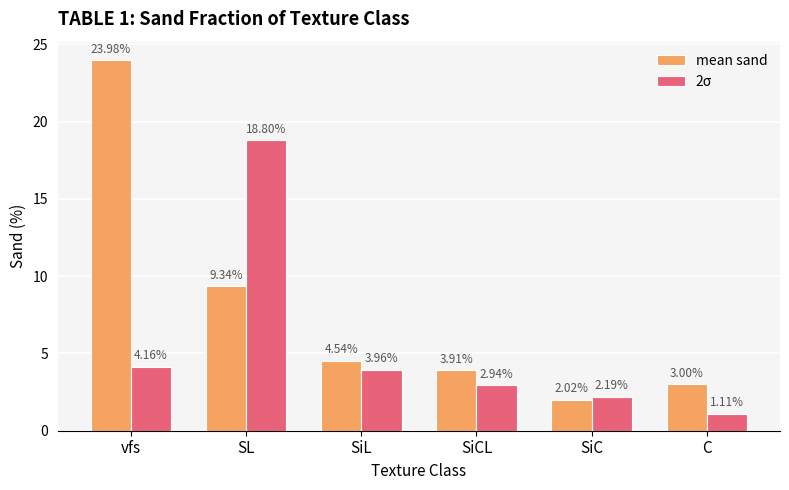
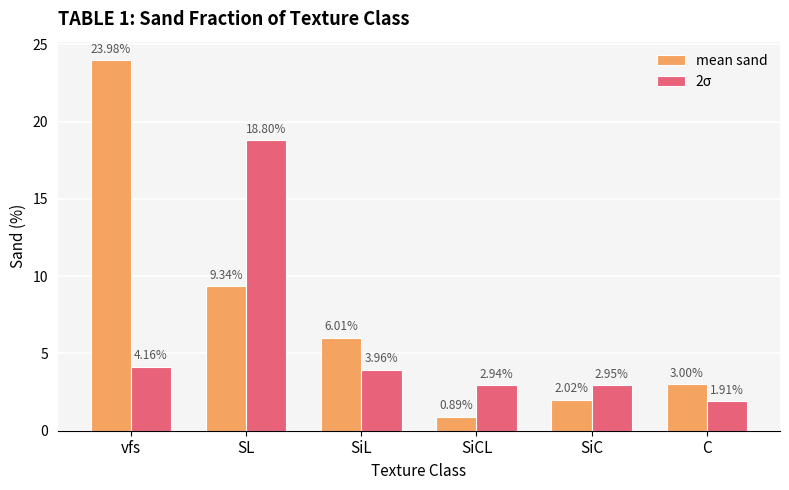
mean sand, SiL: 4.54% -> 6.01%
mean sand, SiCL: 3.91% -> 0.89%
2σ, SiC: 2.19% -> 2.95%
2σ, C: 1.11% -> 1.91%
